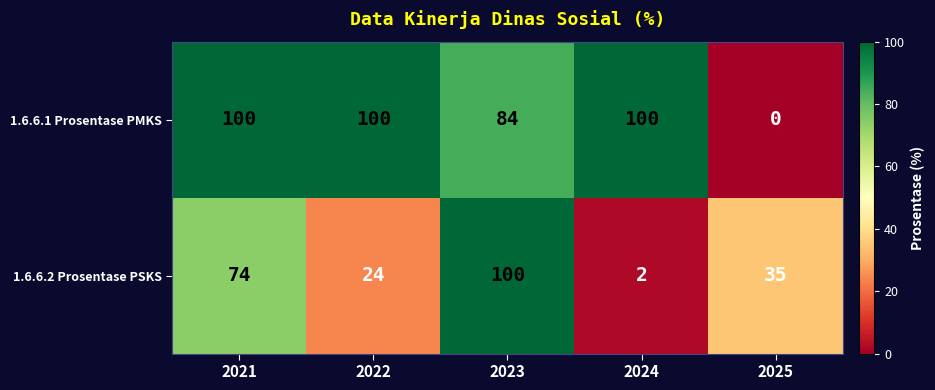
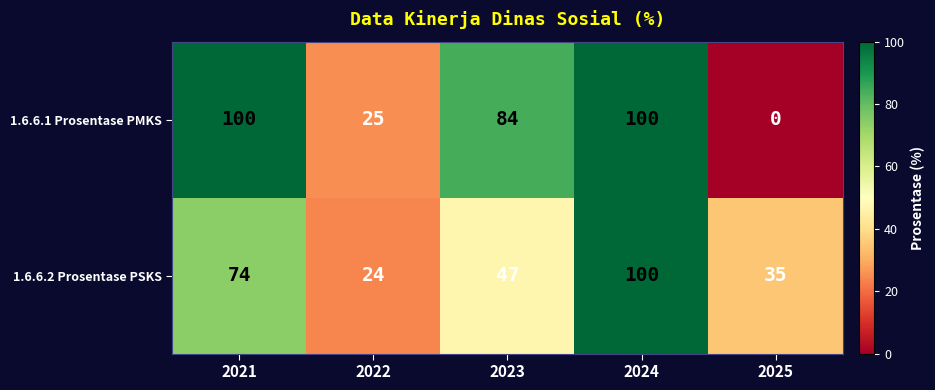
1.6.6.1 Prosentase PMKS, 2022: 100 -> 25
1.6.6.2 Prosentase PSKS, 2023: 100 -> 47
1.6.6.2 Prosentase PSKS, 2024: 2 -> 100
